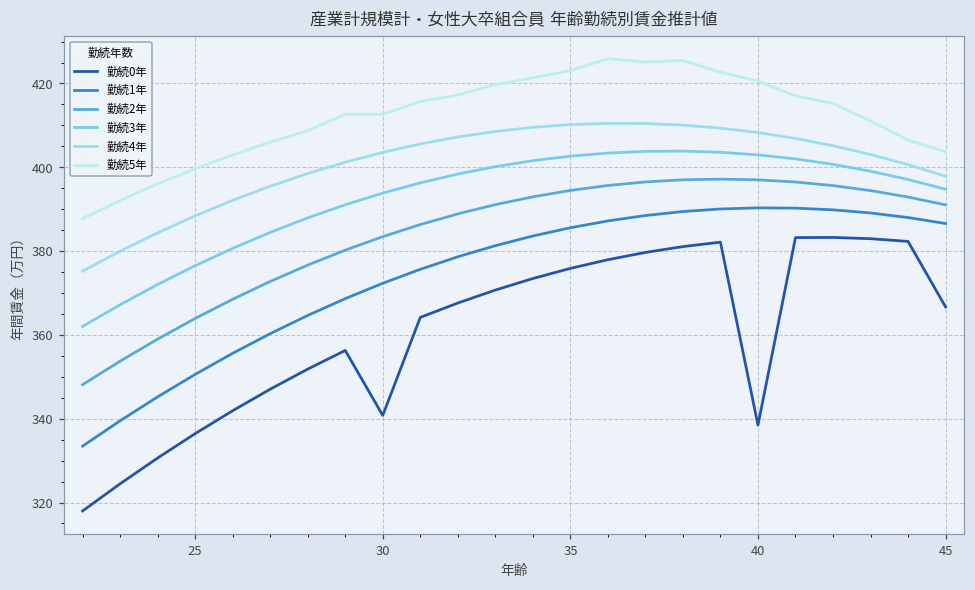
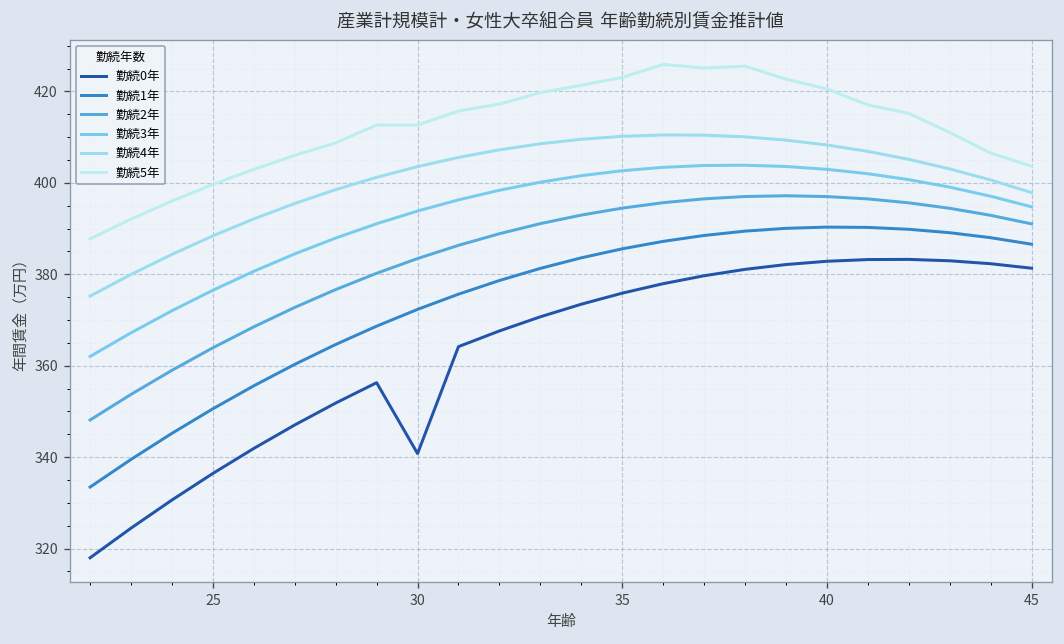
勤続0年, 40: 338 -> 383
勤続0年, 45: 367 -> 381
